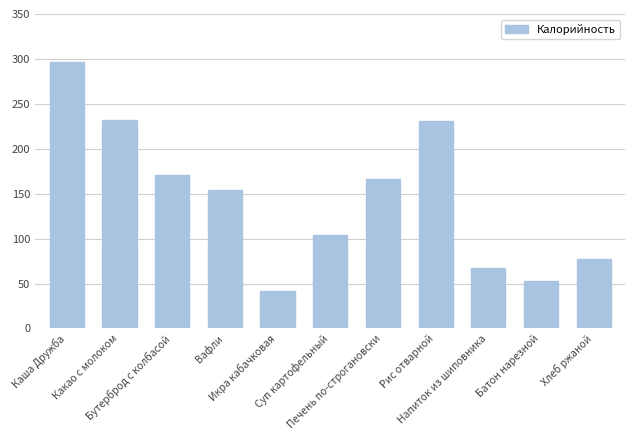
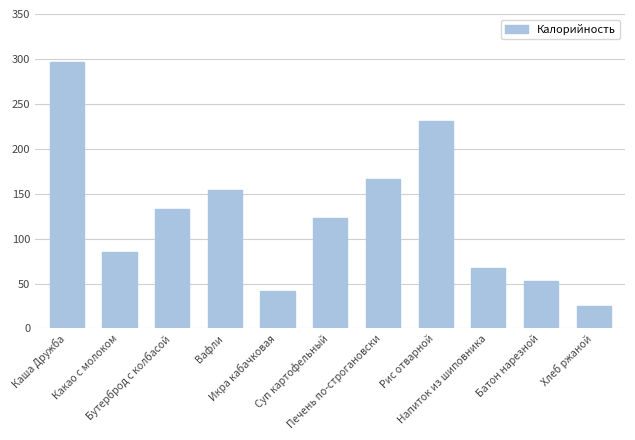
Какао с молоком: 230 -> 90
Бутерброд с колбасой: 170 -> 130
Суп картофельный: 100 -> 120
Хлеб ржаной: 80 -> 20
